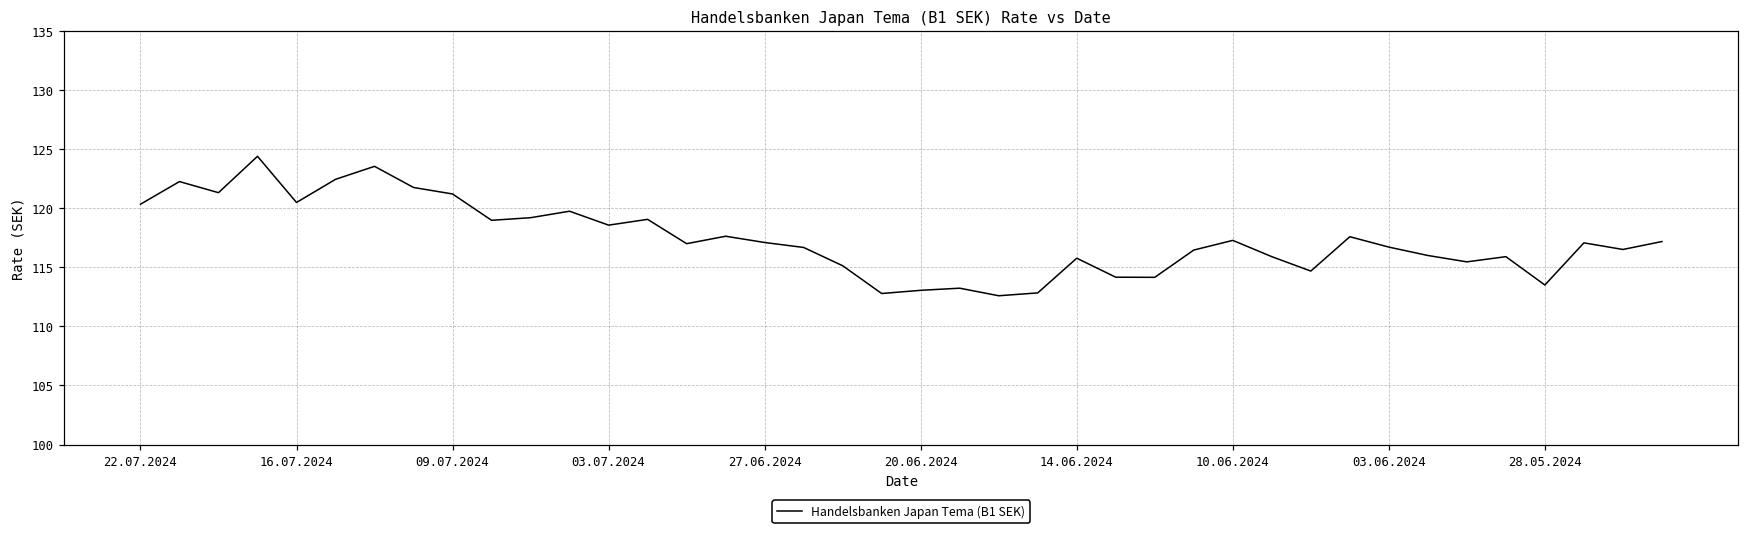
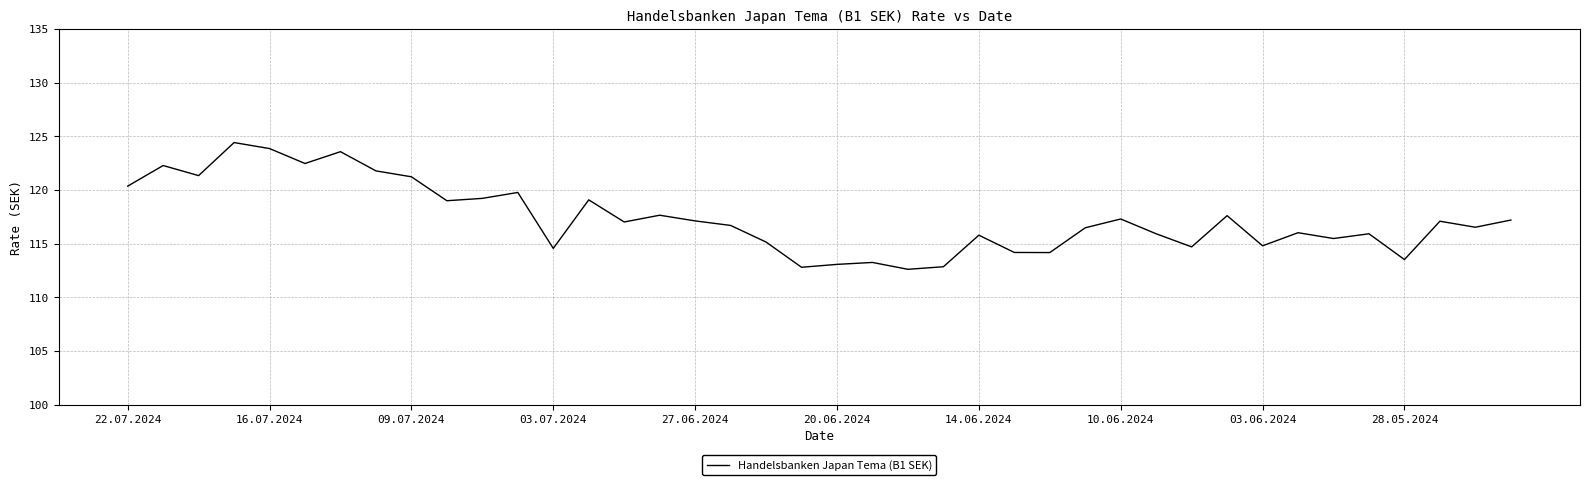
16.07.2024: 120.5 -> 123.9
03.07.2024: 118.6 -> 114.6
03.06.2024: 116.7 -> 114.8
